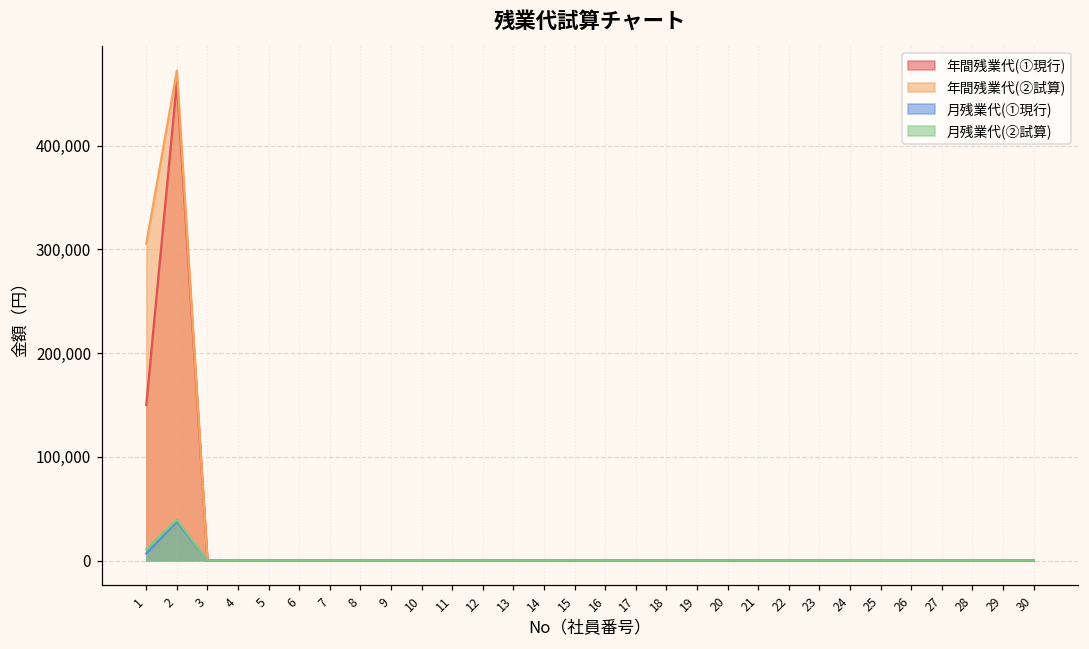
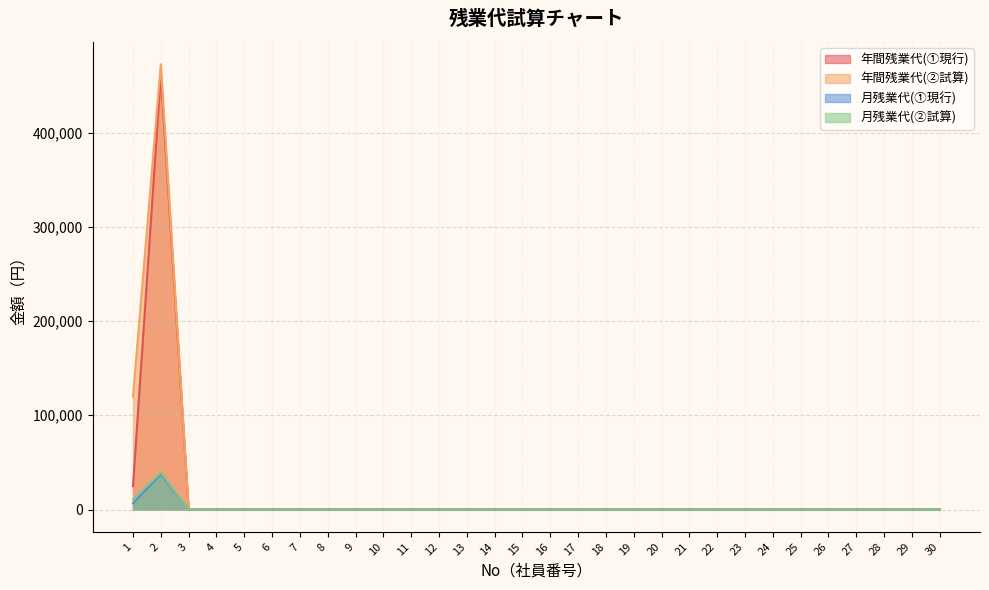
年間残業代(①現行), 1: 150,000 -> 20,000
年間残業代(②試算), 1: 310,000 -> 120,000
